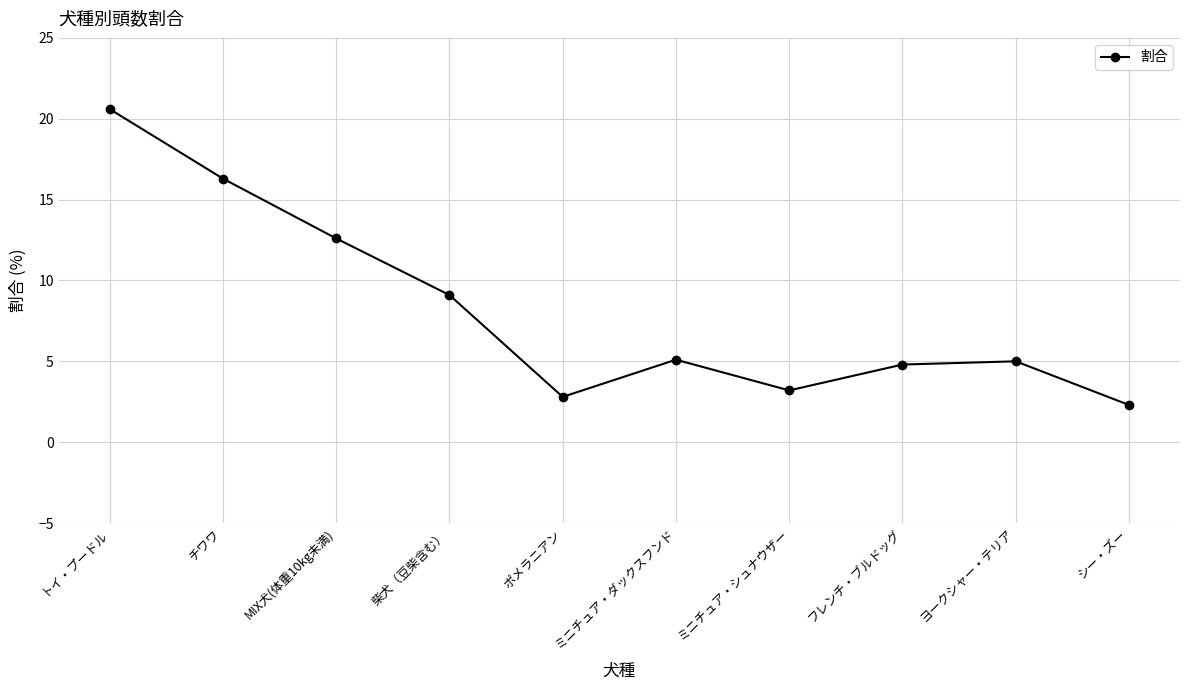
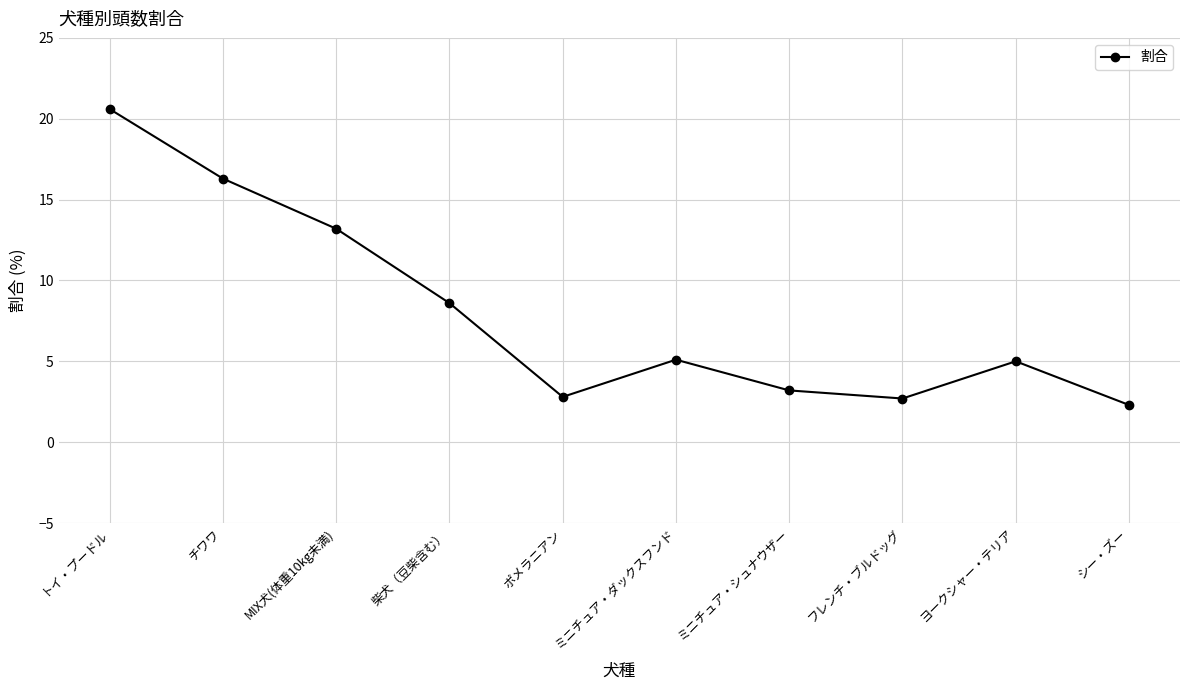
MIX犬(体重10kg未満): 12.6 -> 13.2
柴犬（豆柴含む）: 9.1 -> 8.6
フレンチ・ブルドッグ: 4.8 -> 2.7
